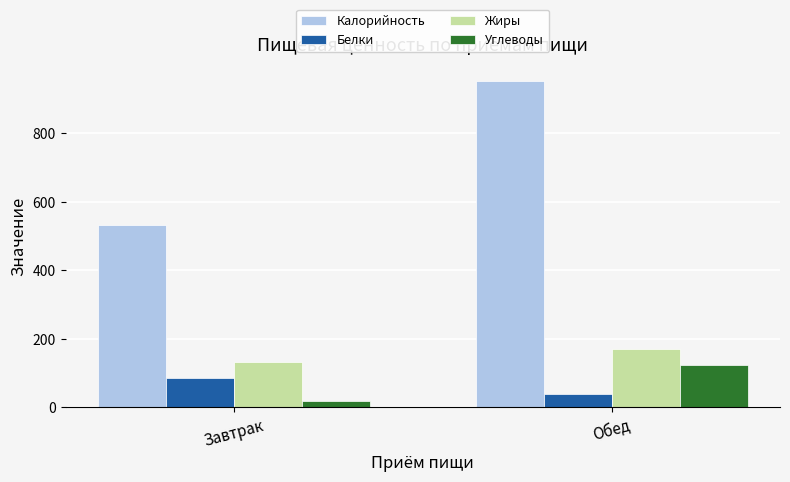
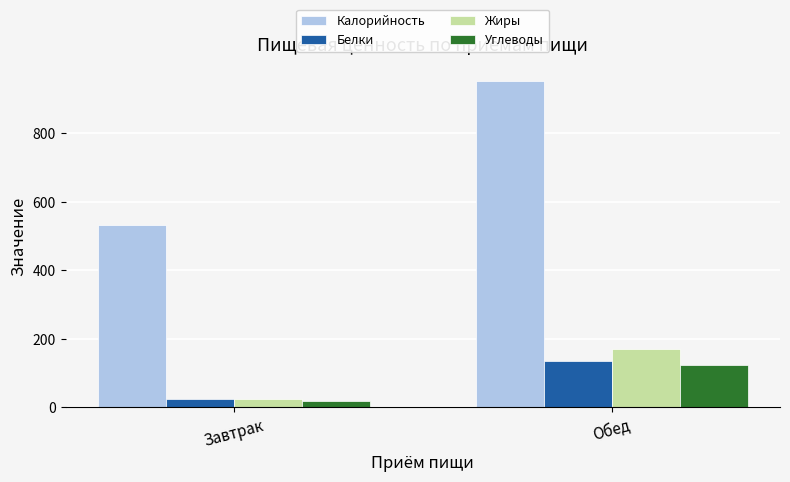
Белки, Завтрак: 90 -> 30
Жиры, Завтрак: 130 -> 30
Белки, Обед: 40 -> 140
